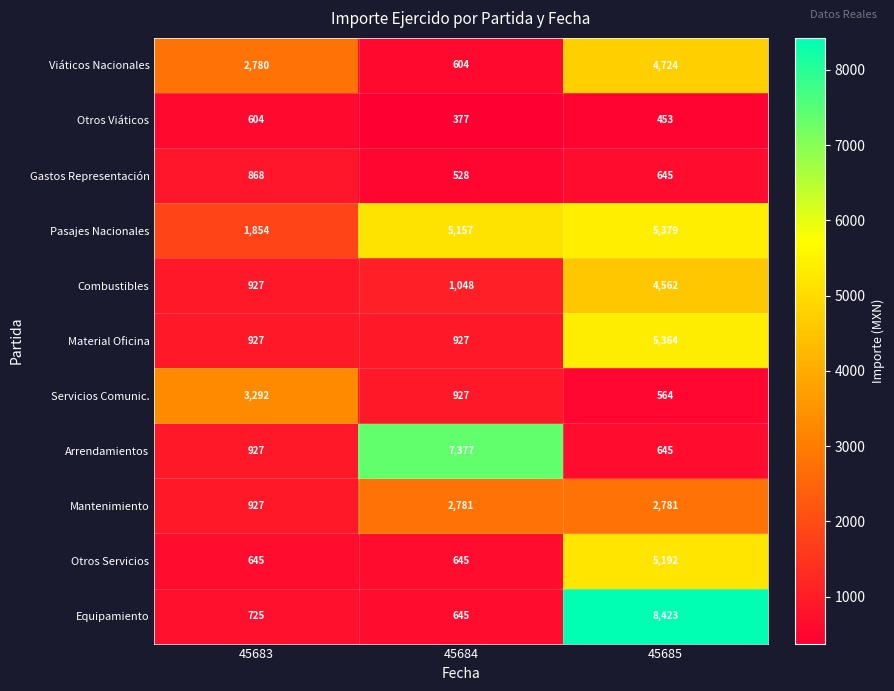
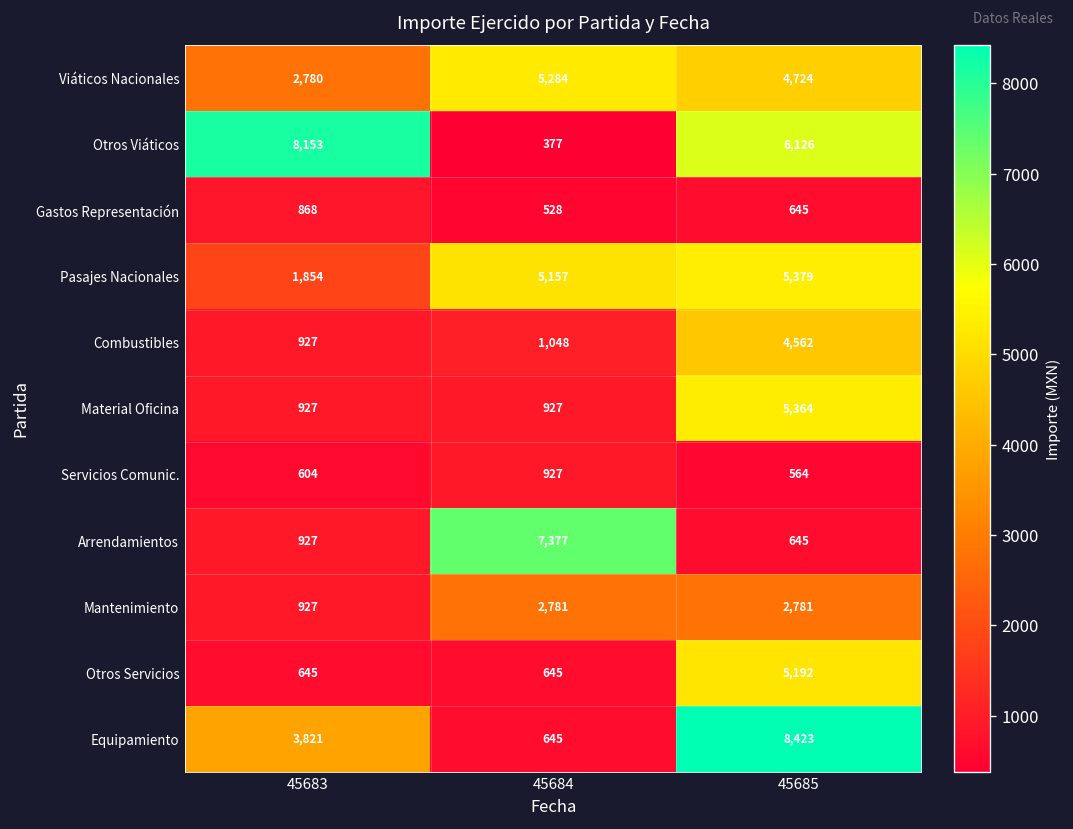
Viáticos Nacionales, 45684: 604 -> 5,284
Otros Viáticos, 45683: 604 -> 8,153
Otros Viáticos, 45685: 453 -> 6,126
Servicios Comunic., 45683: 3,292 -> 604
Equipamiento, 45683: 725 -> 3,821
